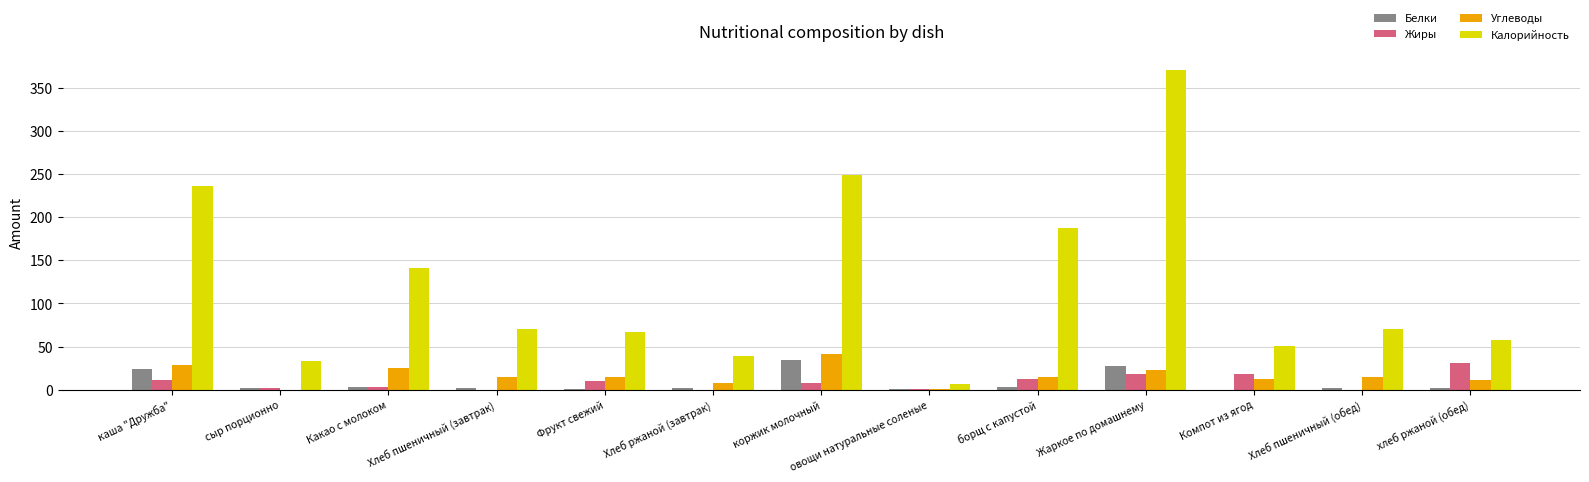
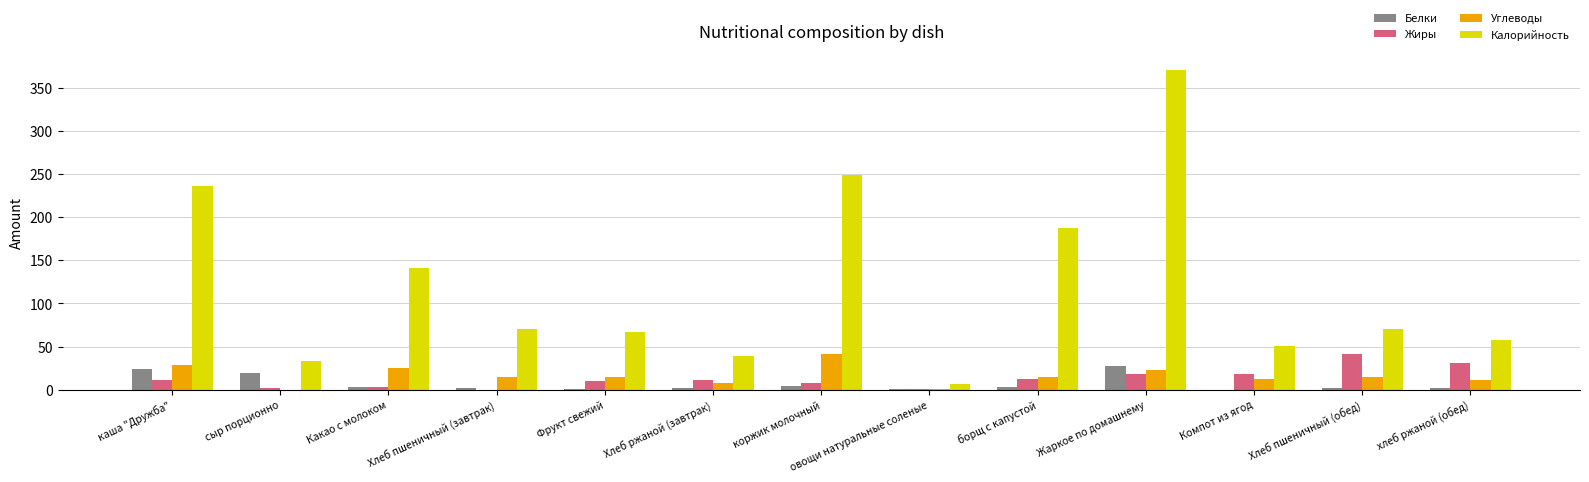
Белки, сыр порционно: 0 -> 20
Жиры, Хлеб ржаной (завтрак): 0 -> 10
Белки, коржик молочный: 30 -> 0
Жиры, Хлеб пшеничный (обед): 0 -> 40
